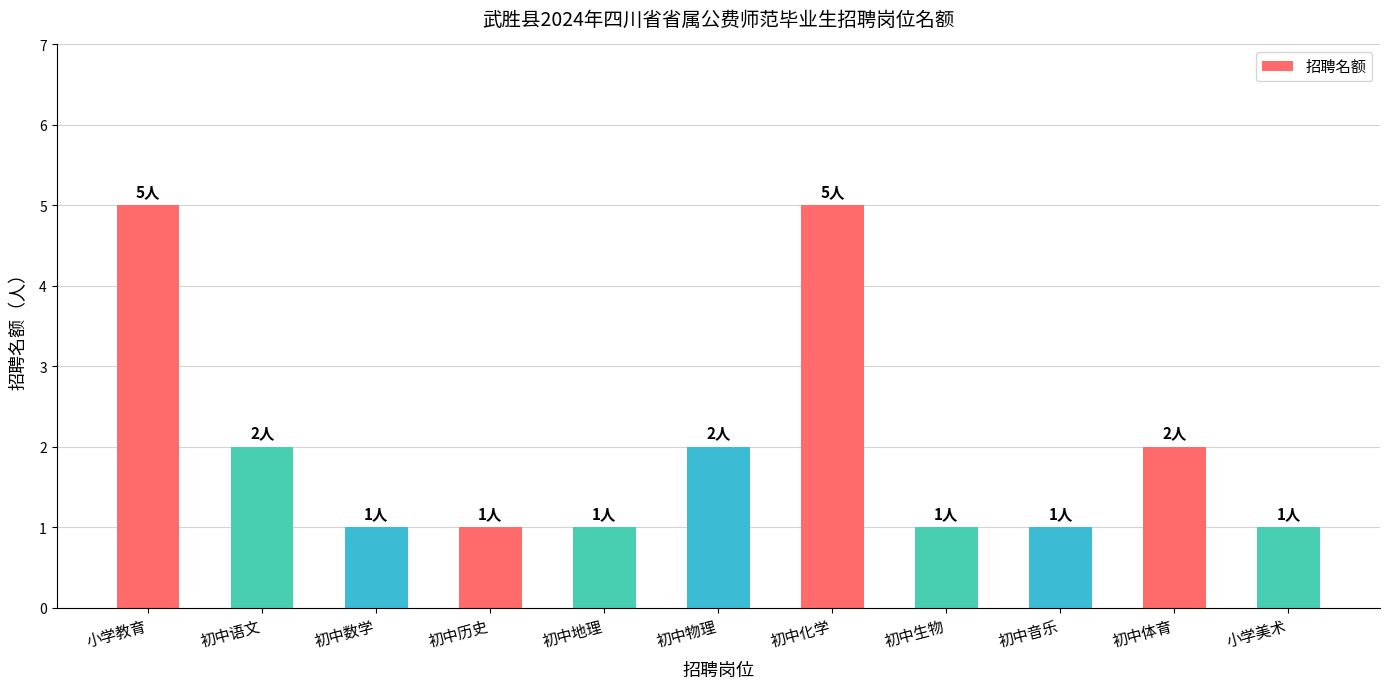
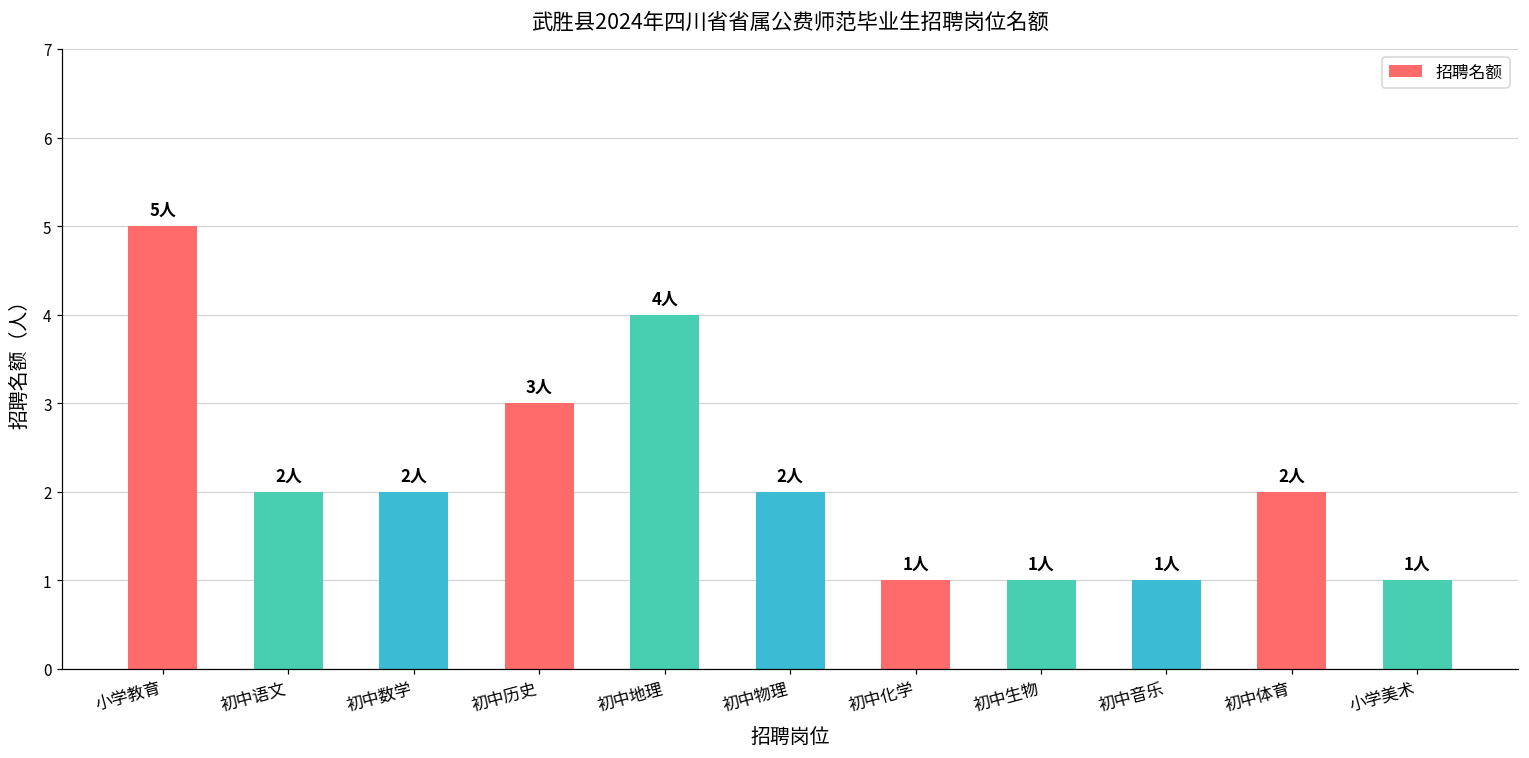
初中数学: 1人 -> 2人
初中历史: 1人 -> 3人
初中地理: 1人 -> 4人
初中化学: 5人 -> 1人
